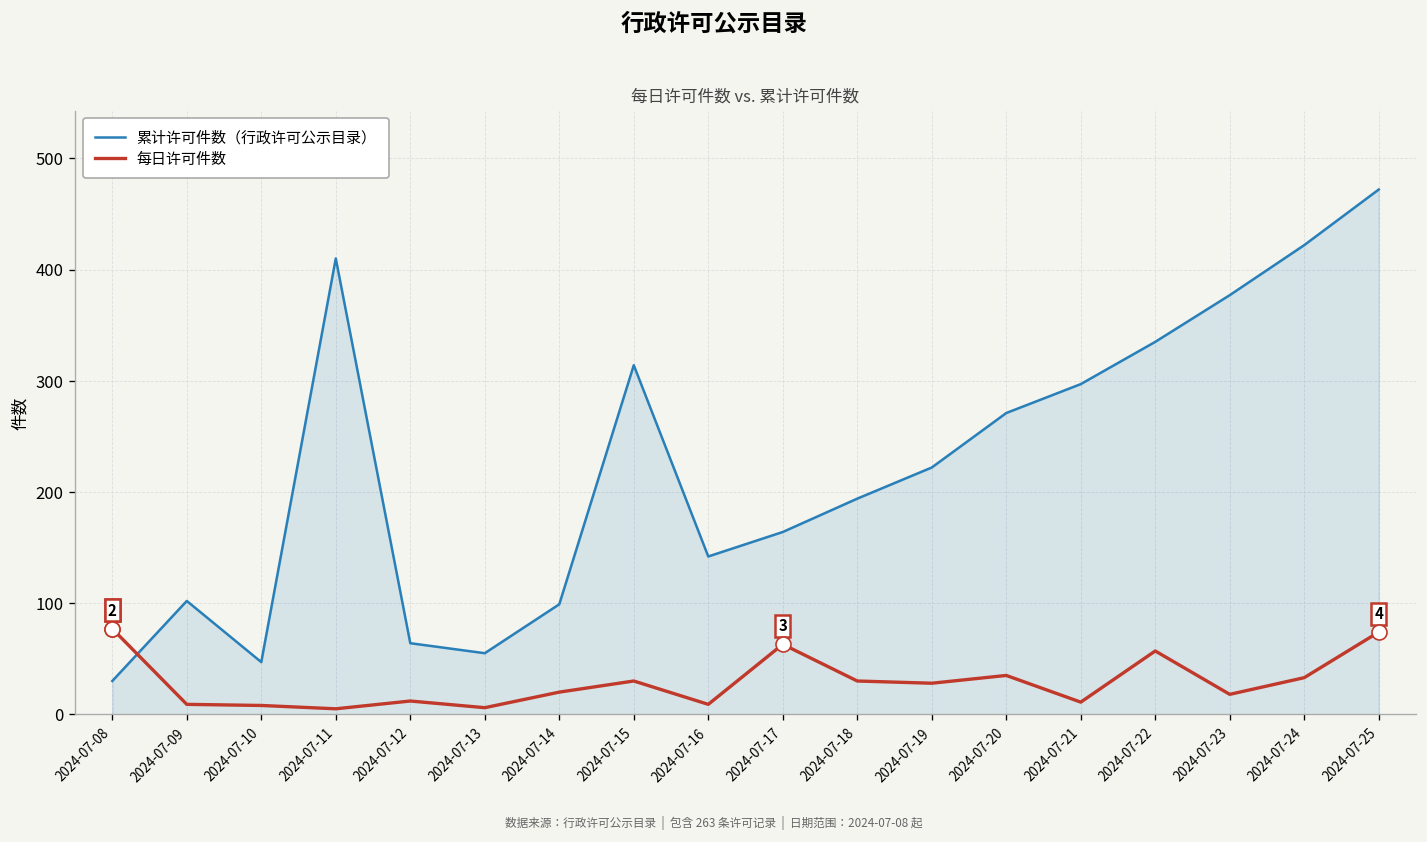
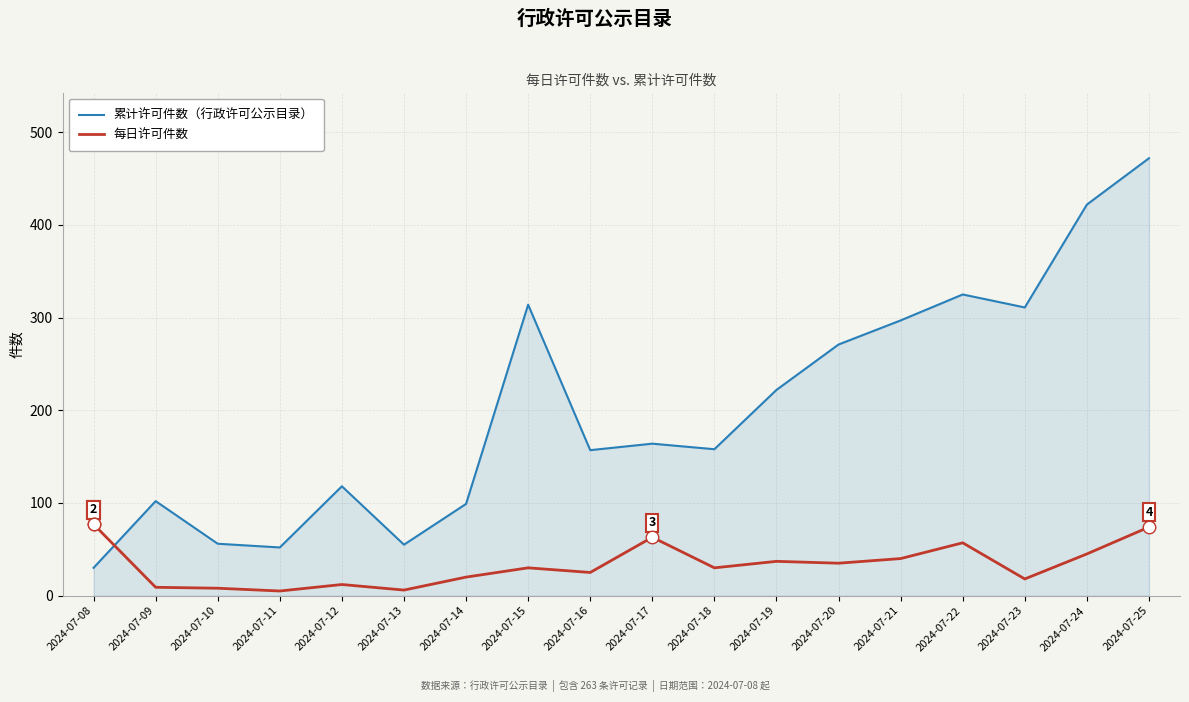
累计许可件数（行政许可公示目录）, 2024-07-10: 50 -> 60
累计许可件数（行政许可公示目录）, 2024-07-11: 410 -> 50
累计许可件数（行政许可公示目录）, 2024-07-12: 60 -> 120
累计许可件数（行政许可公示目录）, 2024-07-16: 140 -> 160
每日许可件数, 2024-07-16: 10 -> 30
累计许可件数（行政许可公示目录）, 2024-07-18: 190 -> 160
每日许可件数, 2024-07-19: 30 -> 40
每日许可件数, 2024-07-21: 10 -> 40
累计许可件数（行政许可公示目录）, 2024-07-22: 340 -> 330
累计许可件数（行政许可公示目录）, 2024-07-23: 380 -> 310
每日许可件数, 2024-07-24: 30 -> 50
